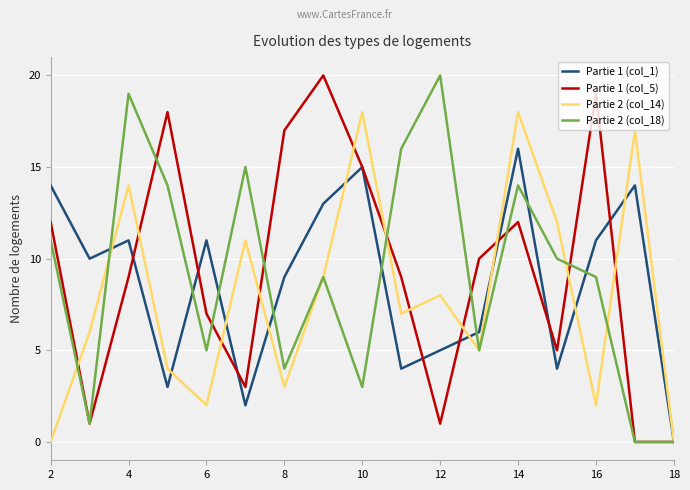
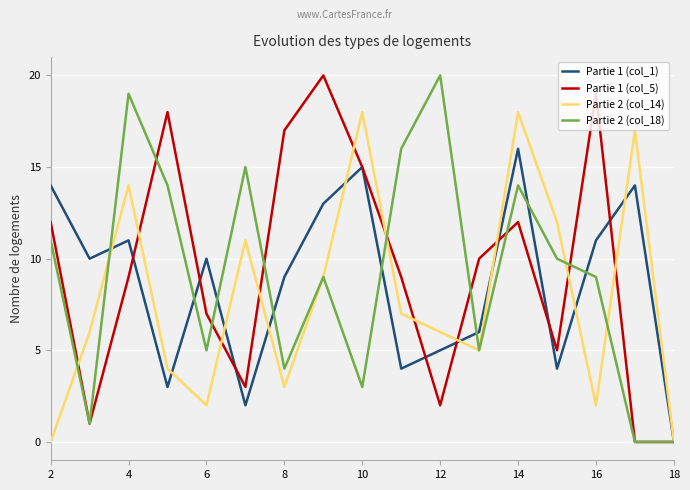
Partie 1 (col_1), 6: 11 -> 10
Partie 1 (col_5), 12: 1 -> 2
Partie 2 (col_14), 12: 8 -> 6
